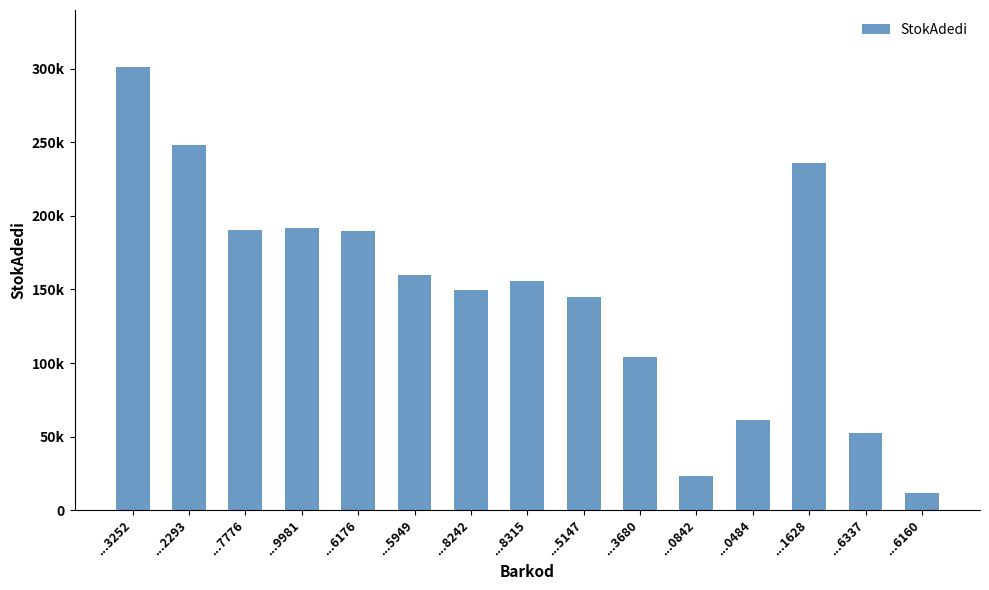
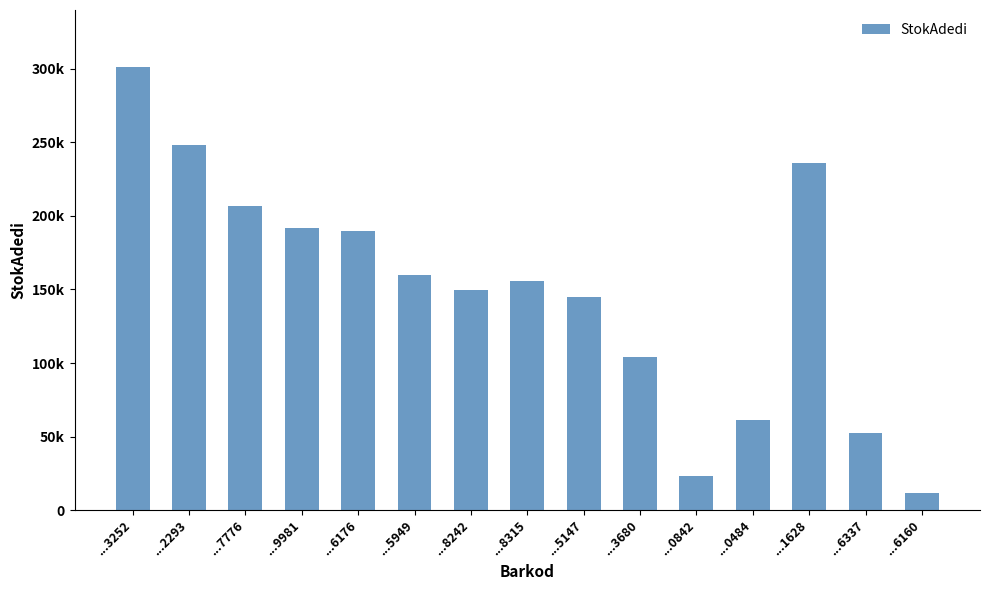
...7776: 190000 -> 207000
